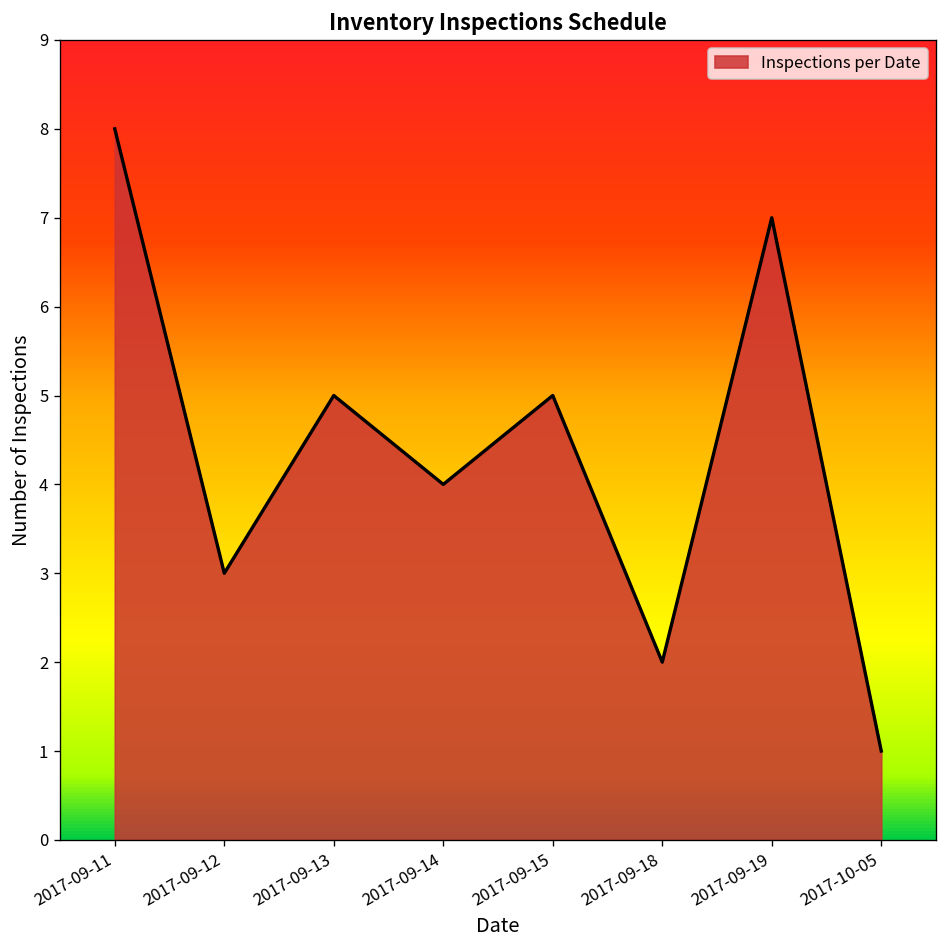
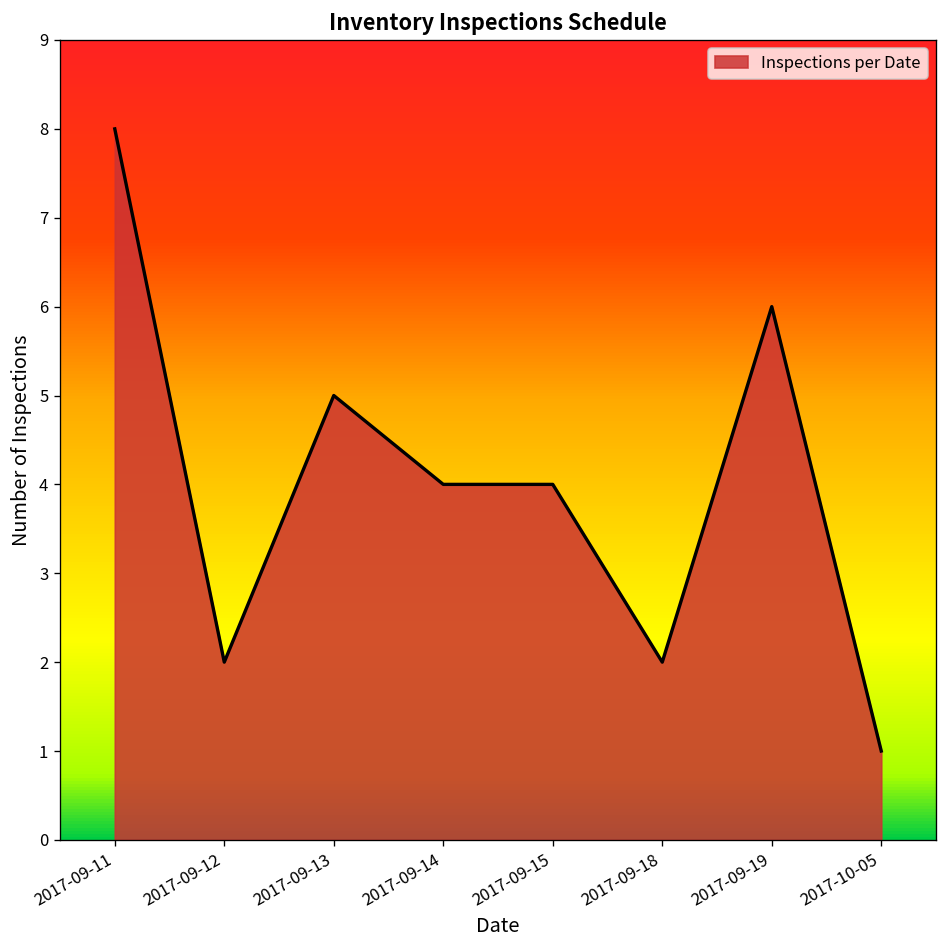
2017-09-12: 3 -> 2
2017-09-15: 5 -> 4
2017-09-19: 7 -> 6
